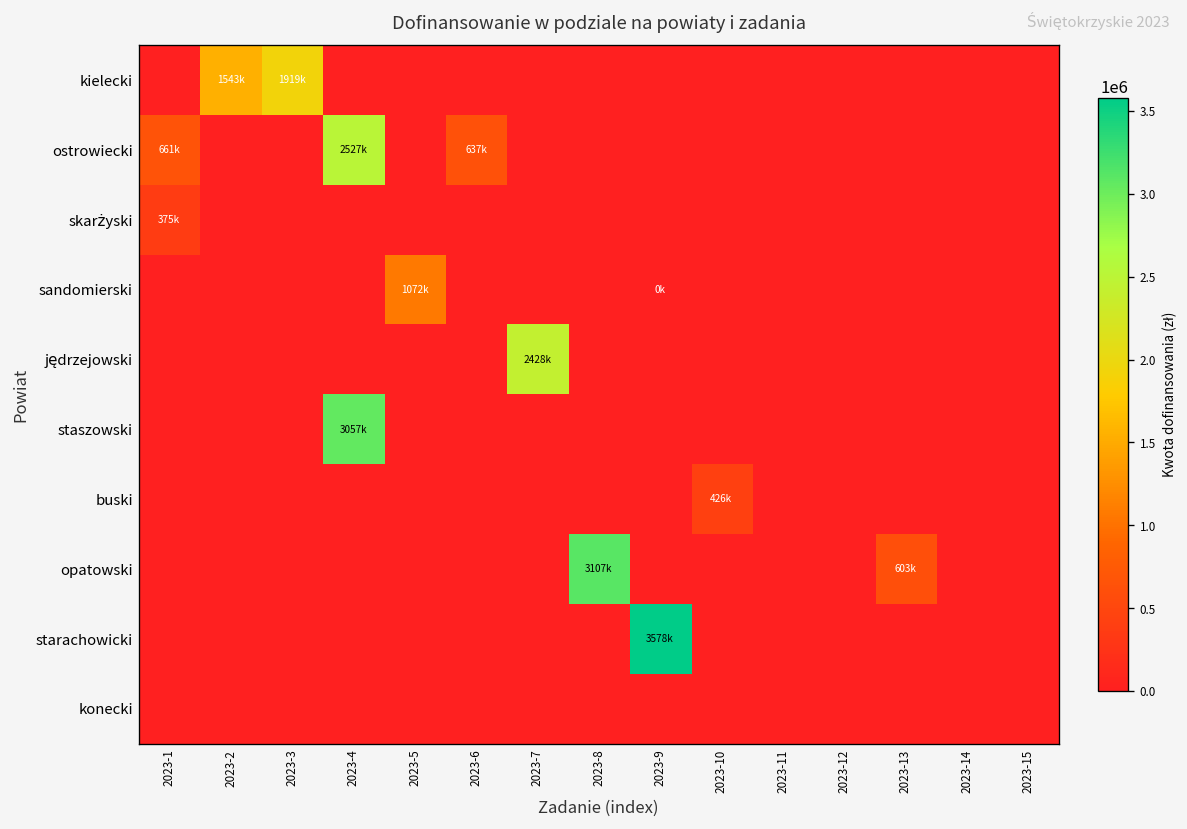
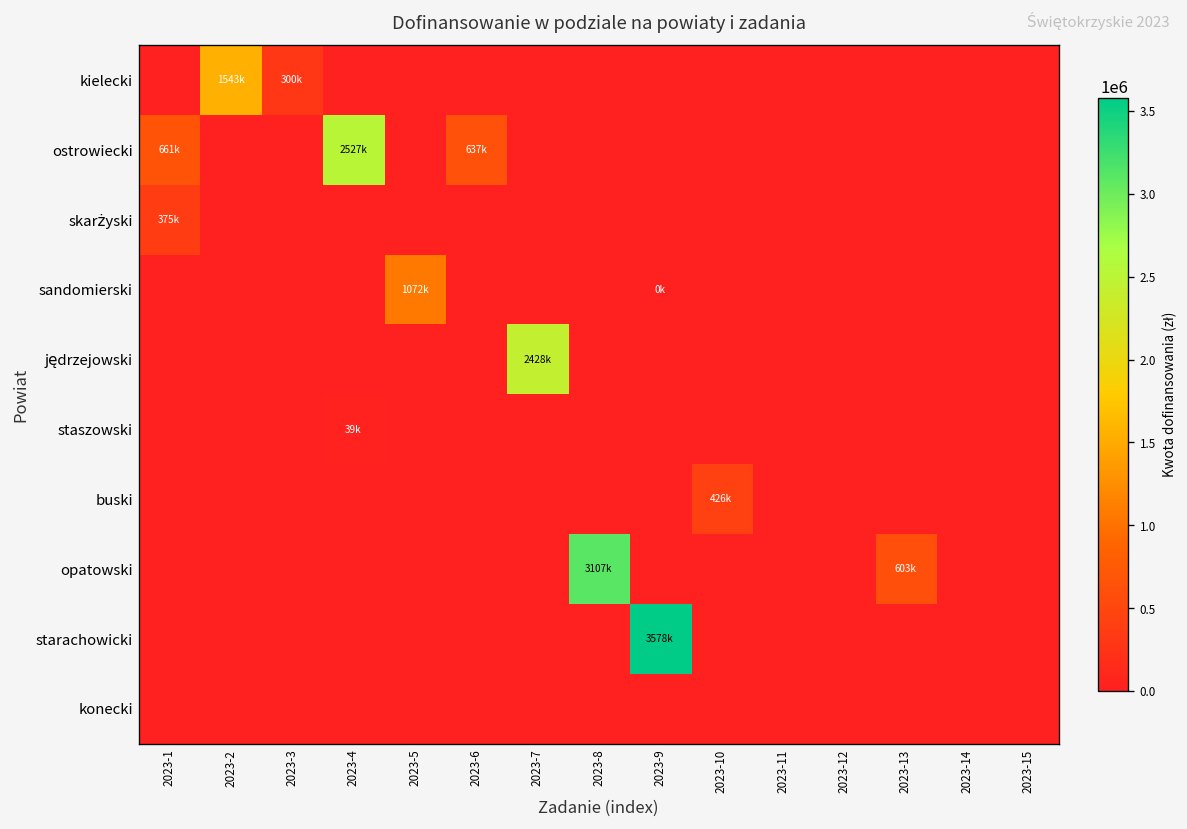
kielecki, 2023-3: 1919k -> 300k
staszowski, 2023-4: 3057k -> 39k
